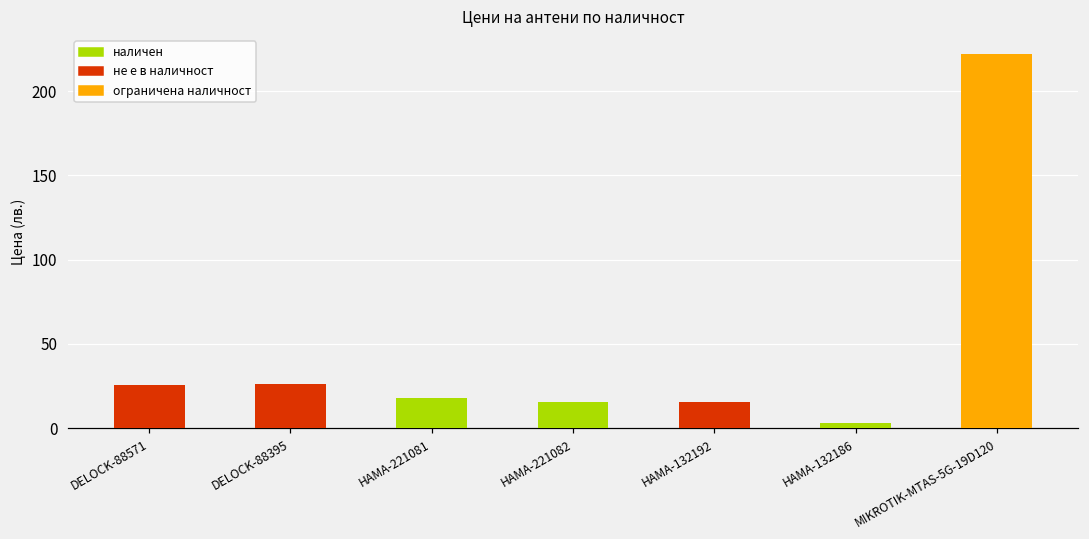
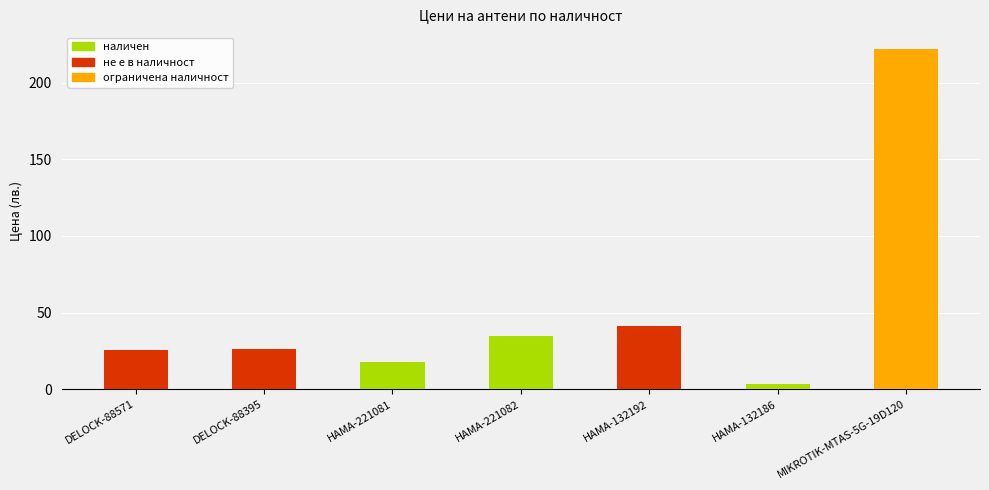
HAMA-221082: 15 -> 35
HAMA-132192: 15 -> 41
